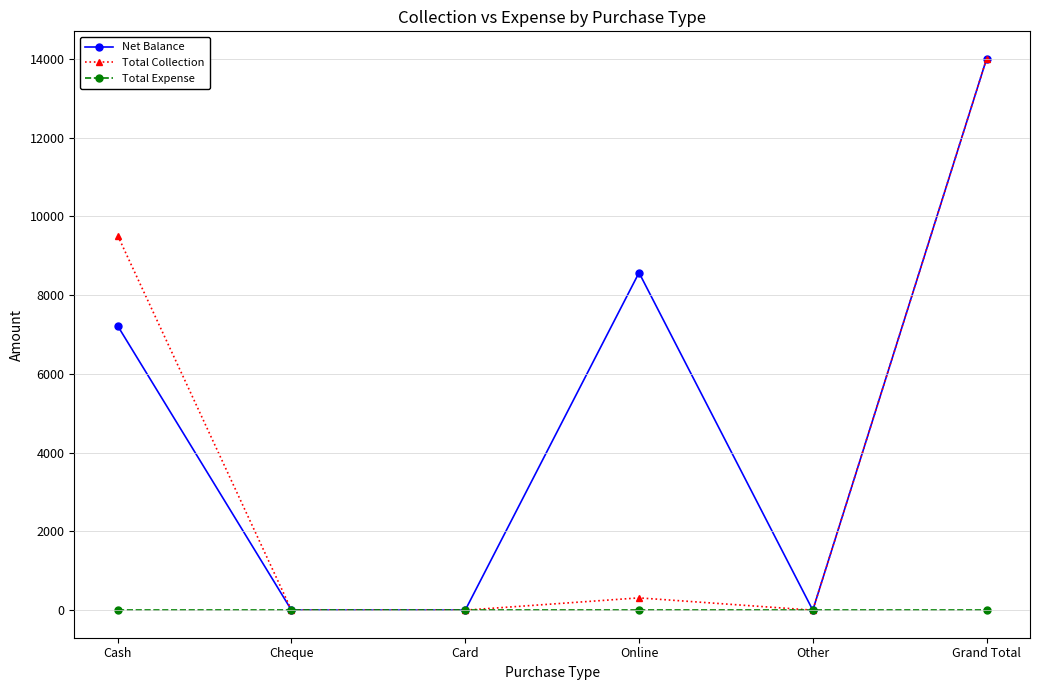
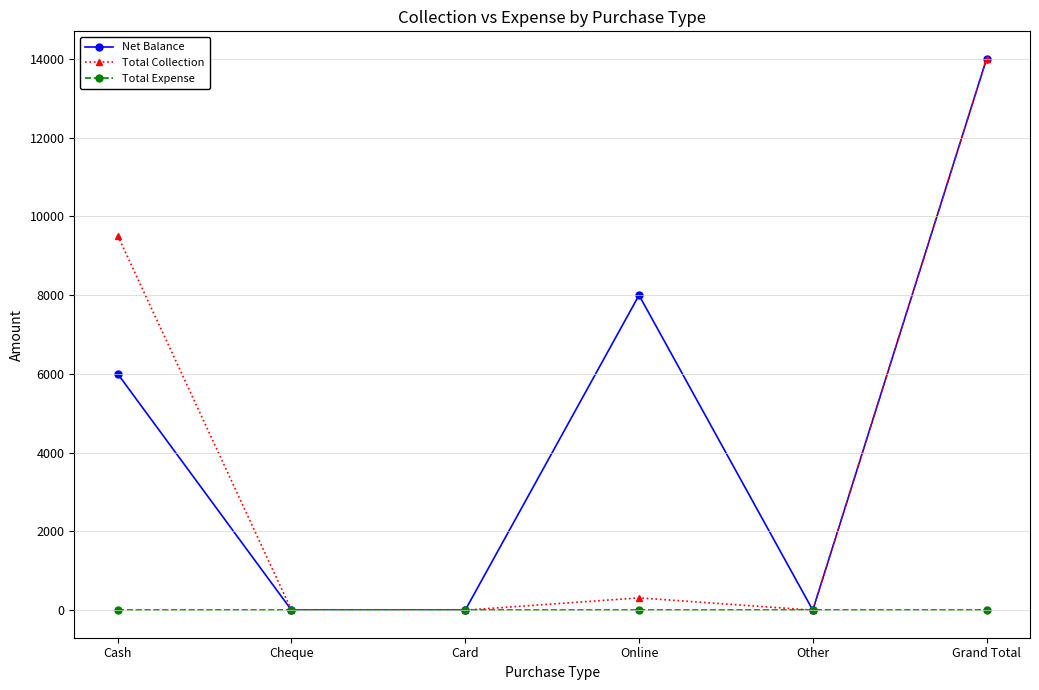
Net Balance, Cash: 7200 -> 6000
Net Balance, Online: 8600 -> 8000
